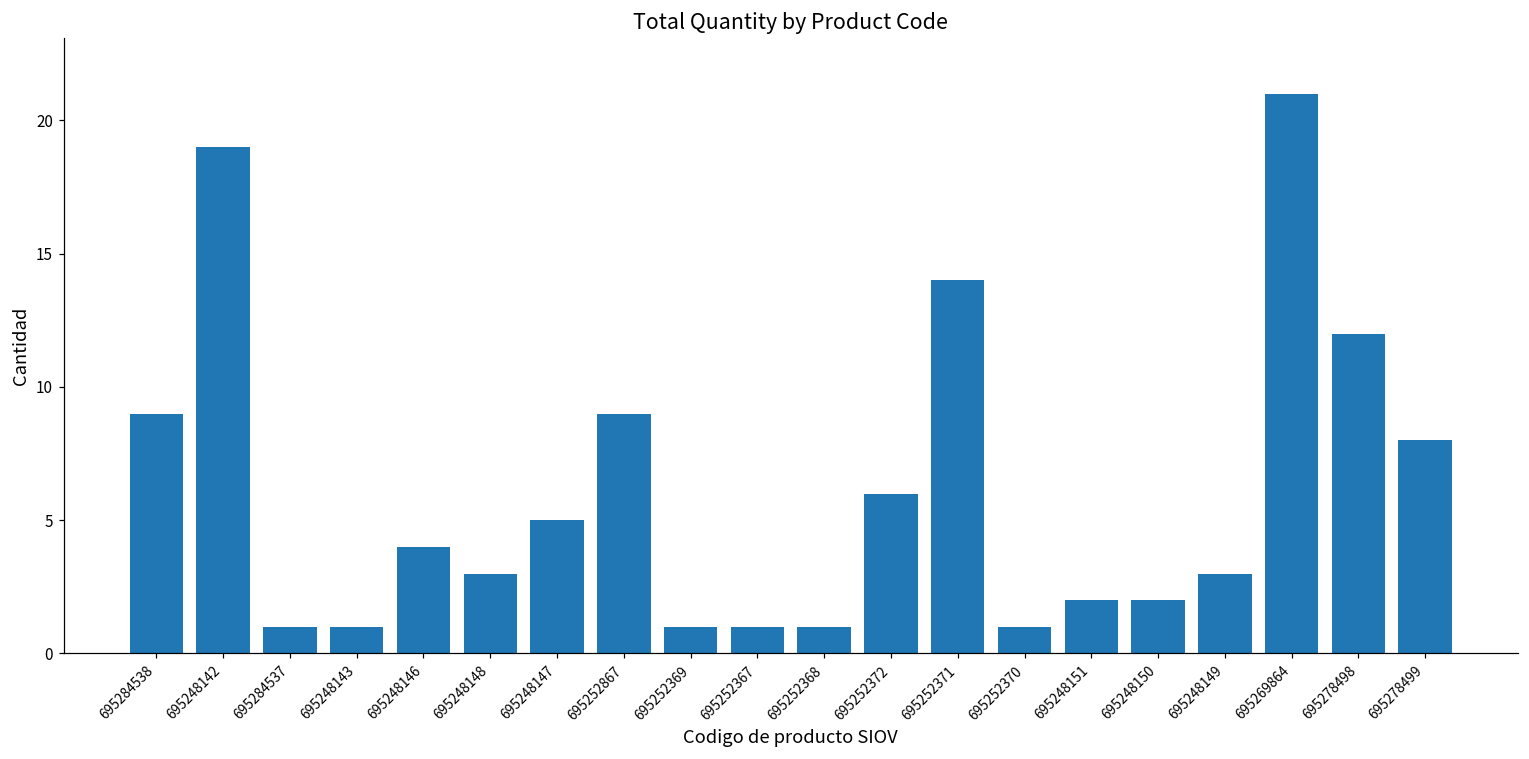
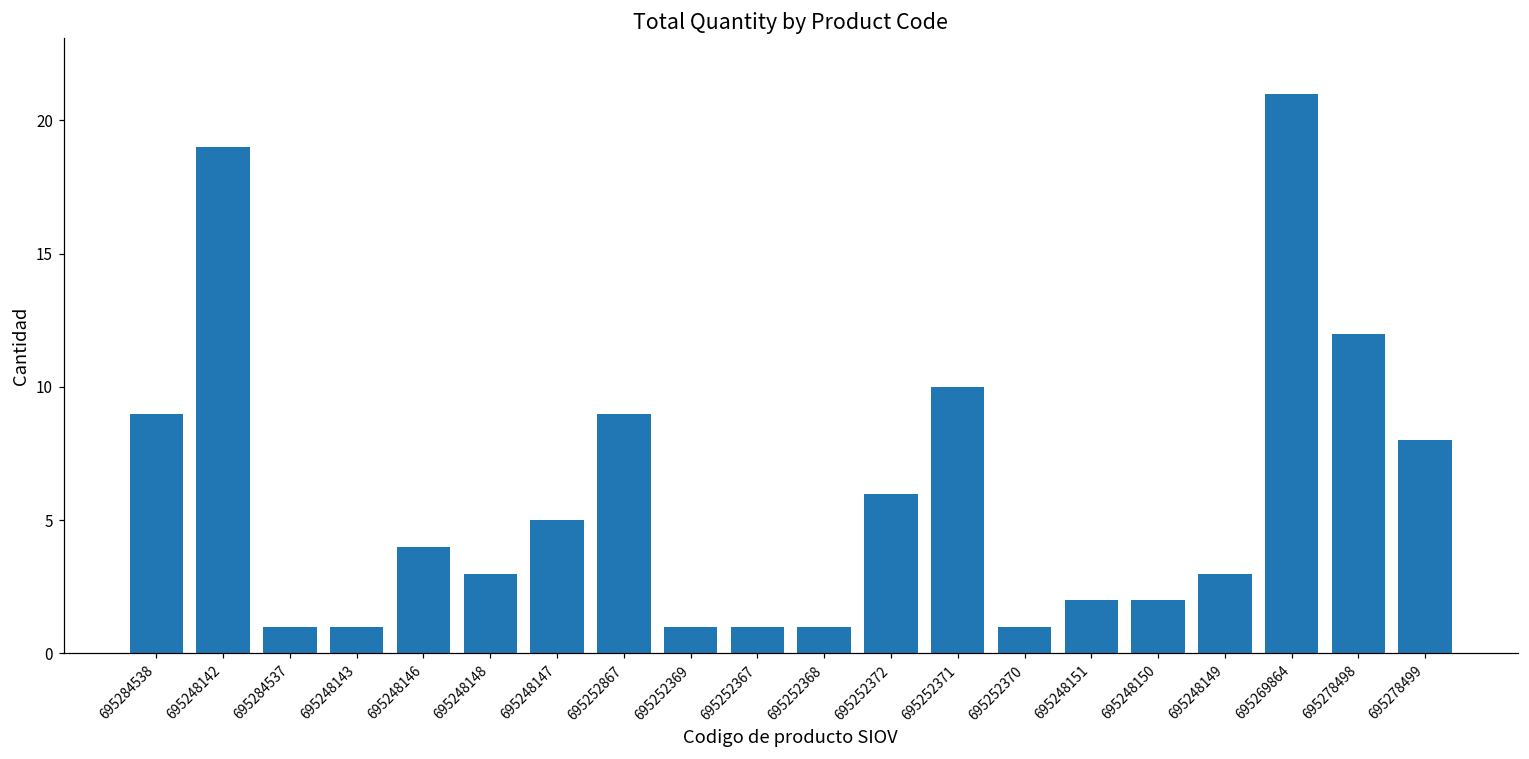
695252371: 14 -> 10
